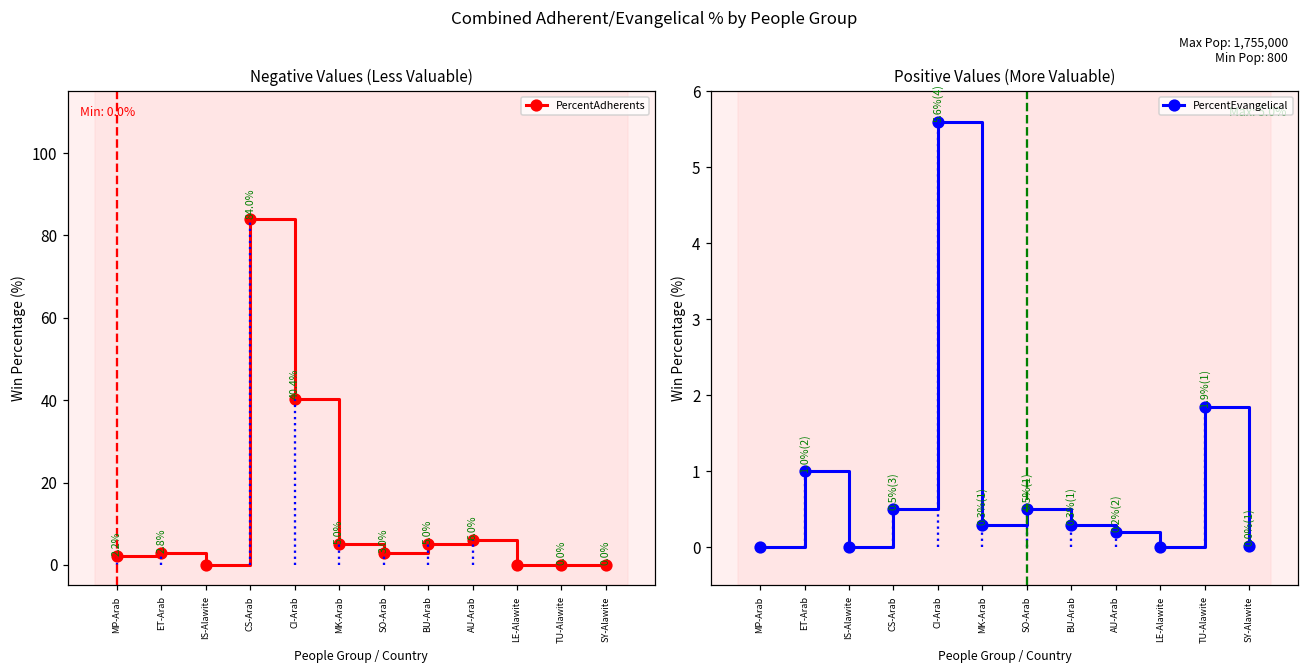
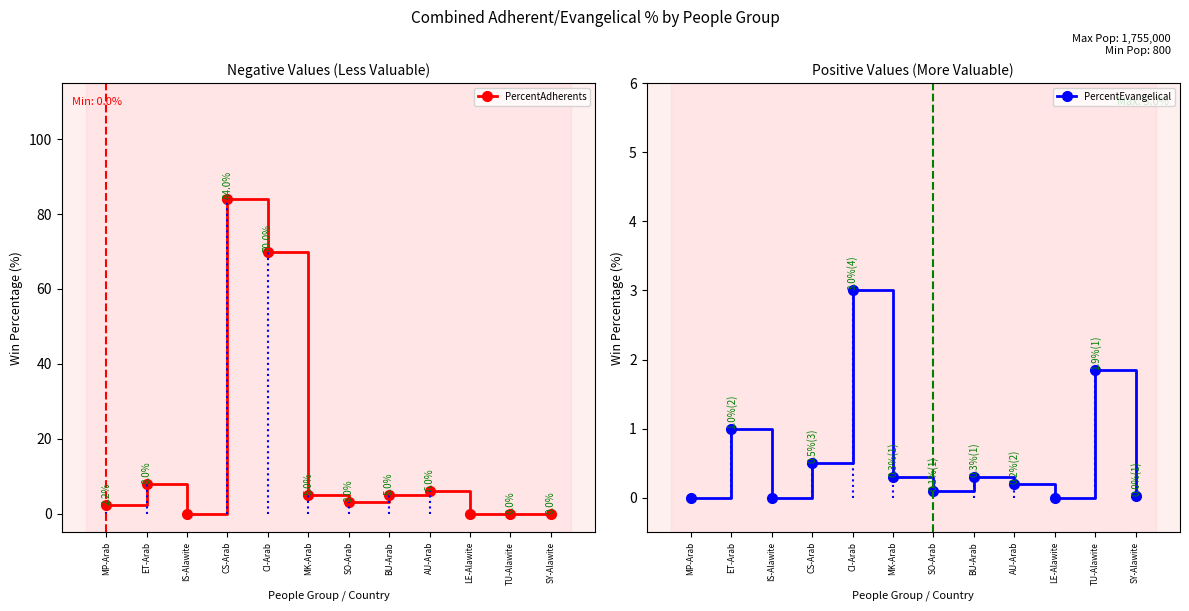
Negative Values (Less Valuable), ET-Arab: 2.8% -> 8.0%
Negative Values (Less Valuable), CI-Arab: 40.4% -> 70.0%
Positive Values (More Valuable), CI-Arab: 5.6%(4) -> 3.0%(4)
Positive Values (More Valuable), SO-Arab: 0.5%(1) -> 0.1%(1)
